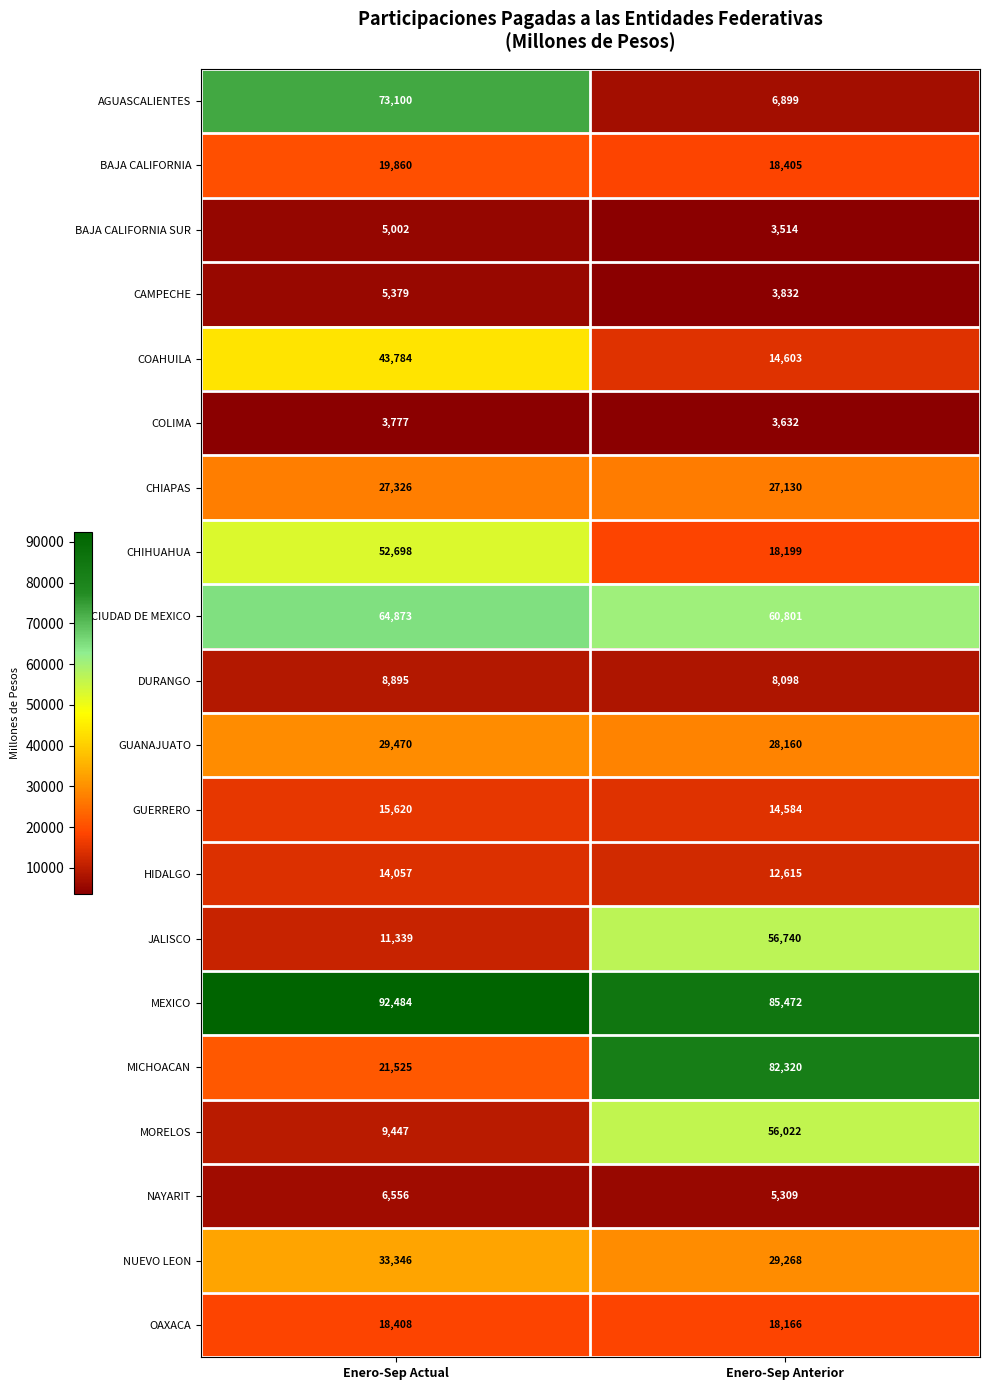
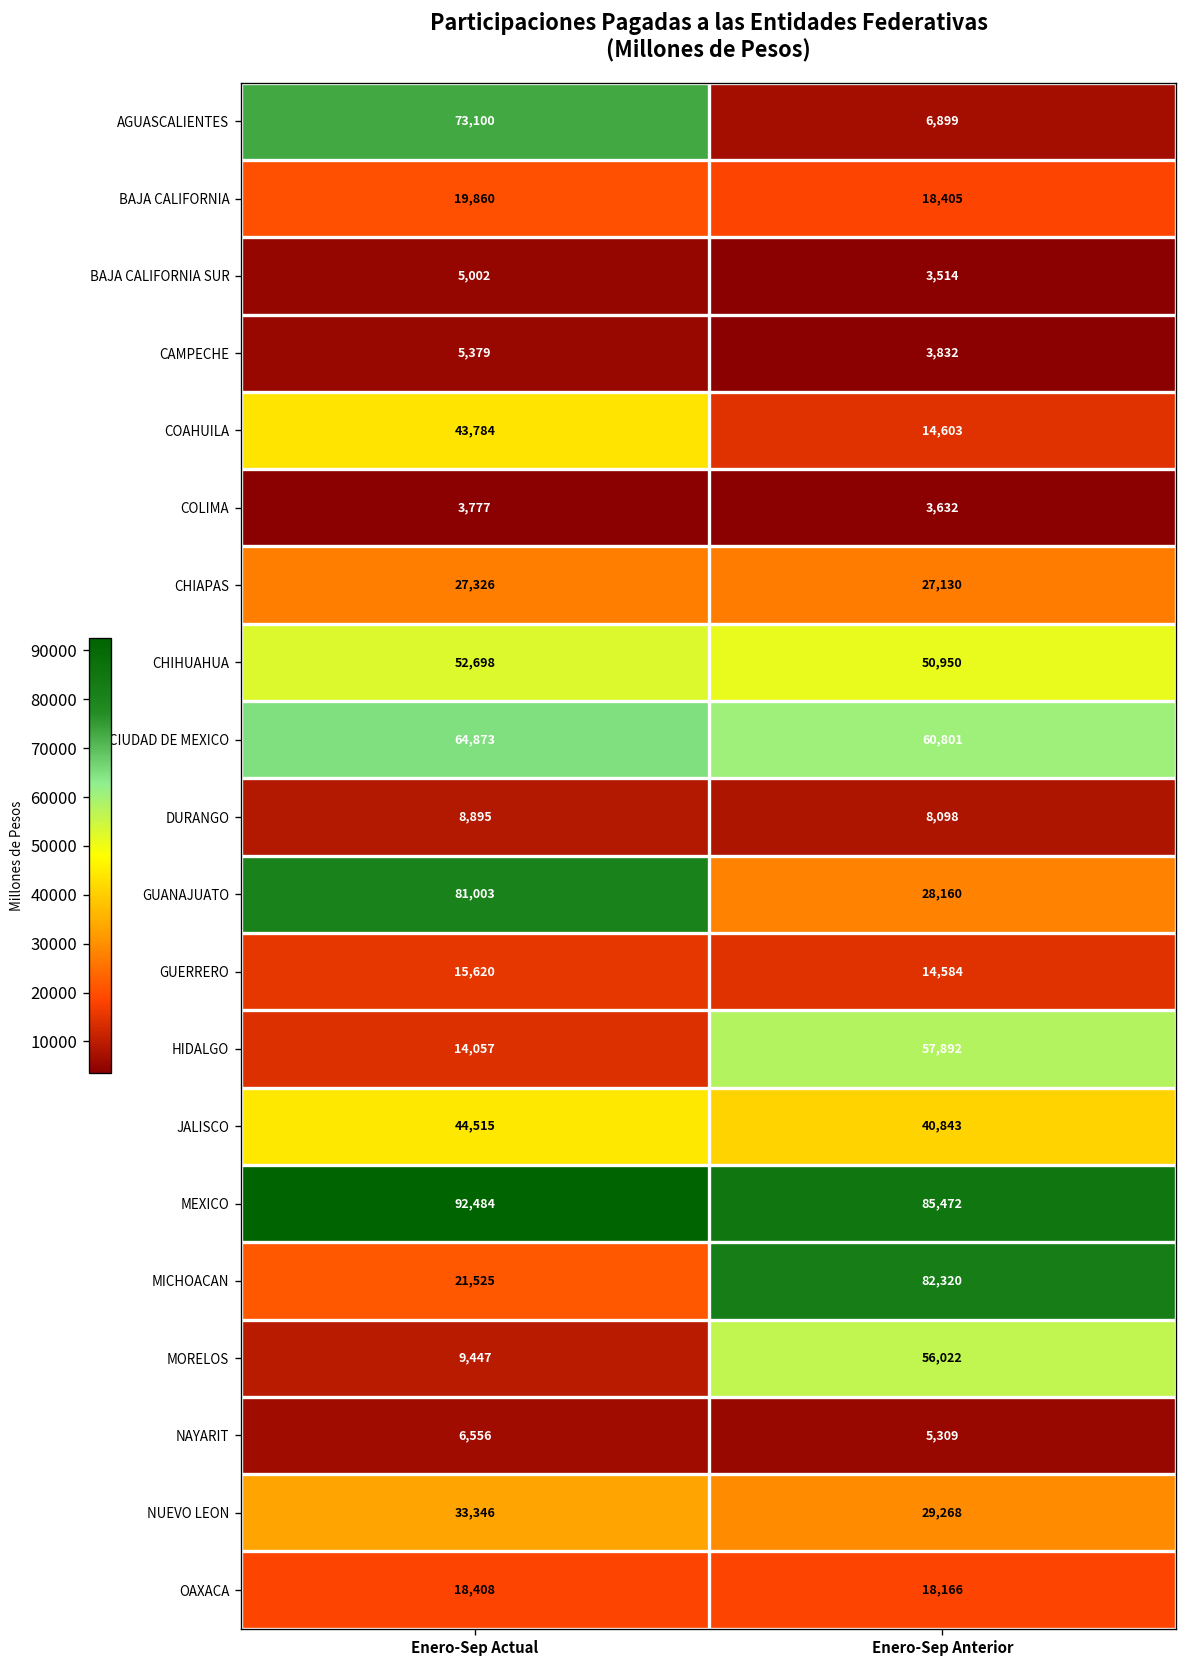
CHIHUAHUA, Enero-Sep Anterior: 18,199 -> 50,950
GUANAJUATO, Enero-Sep Actual: 29,470 -> 81,003
HIDALGO, Enero-Sep Anterior: 12,615 -> 57,892
JALISCO, Enero-Sep Actual: 11,339 -> 44,515
JALISCO, Enero-Sep Anterior: 56,740 -> 40,843
